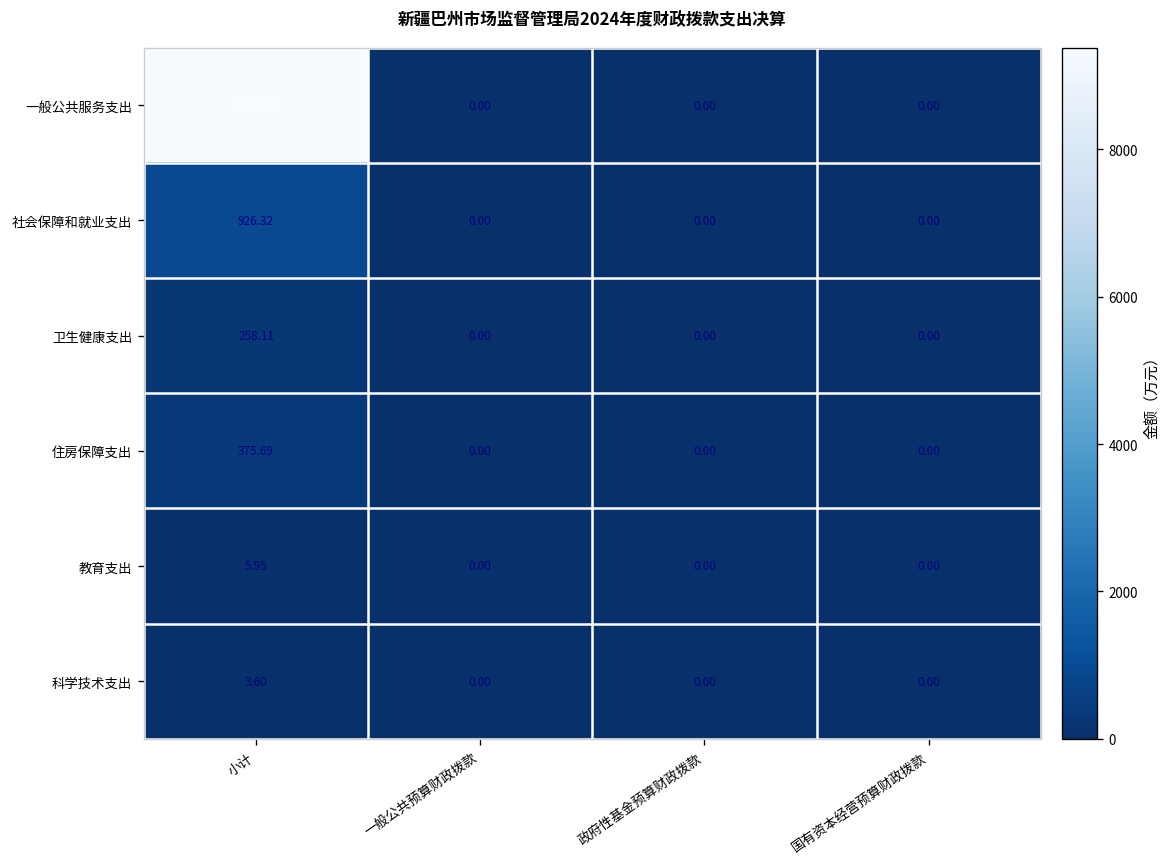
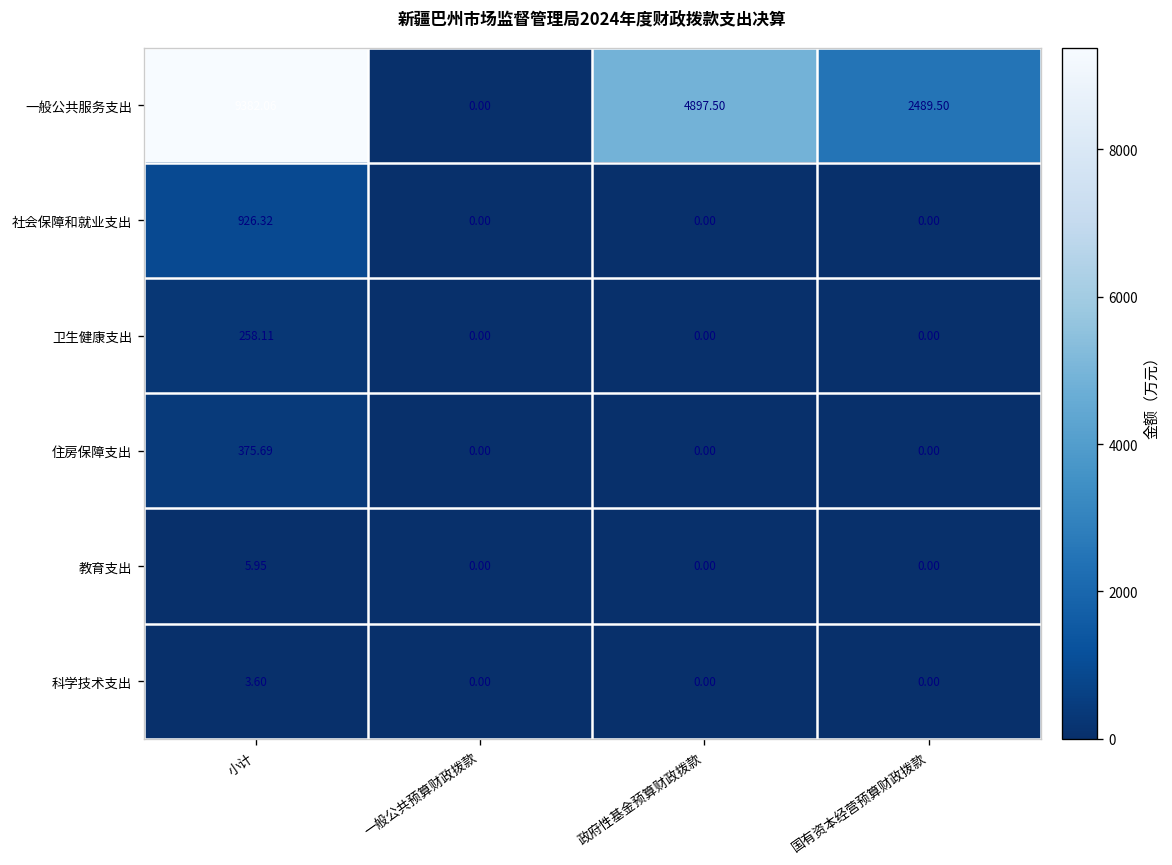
一般公共服务支出, 政府性基金预算财政拨款: 0.00 -> 4897.50
一般公共服务支出, 国有资本经营预算财政拨款: 0.00 -> 2489.50
